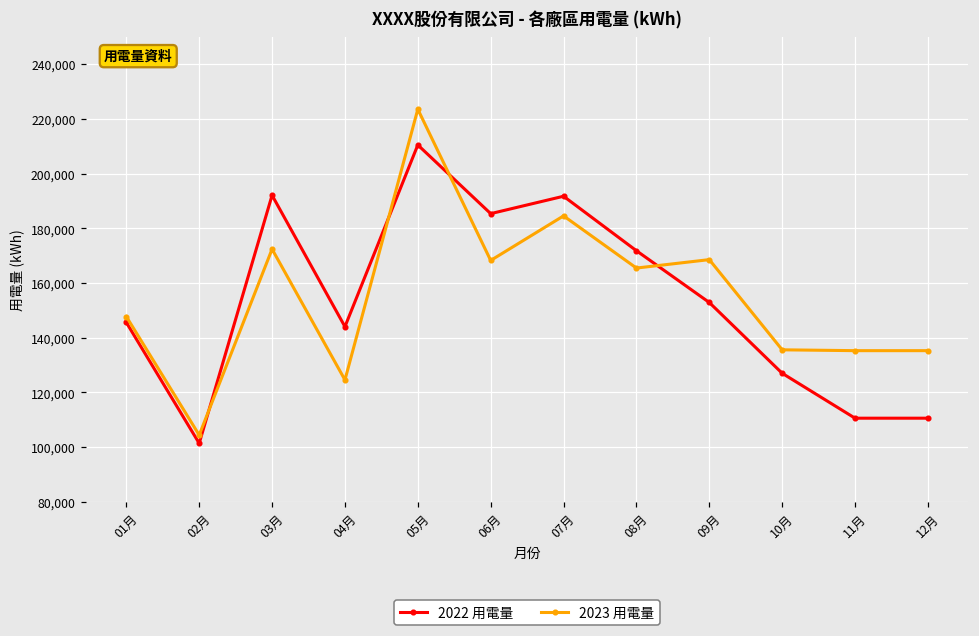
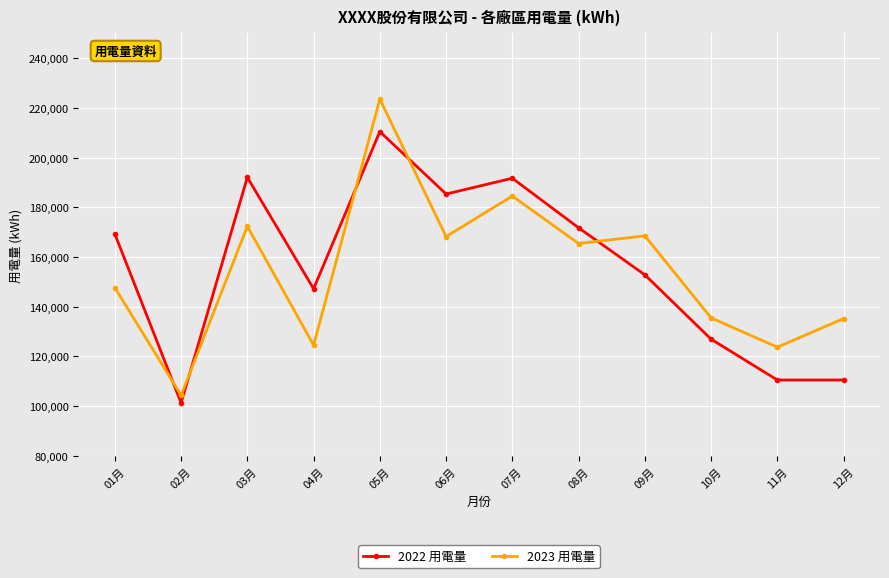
2022 用電量, 01月: 146,000 -> 169,000
2022 用電量, 04月: 144,000 -> 147,000
2023 用電量, 11月: 135,000 -> 124,000
